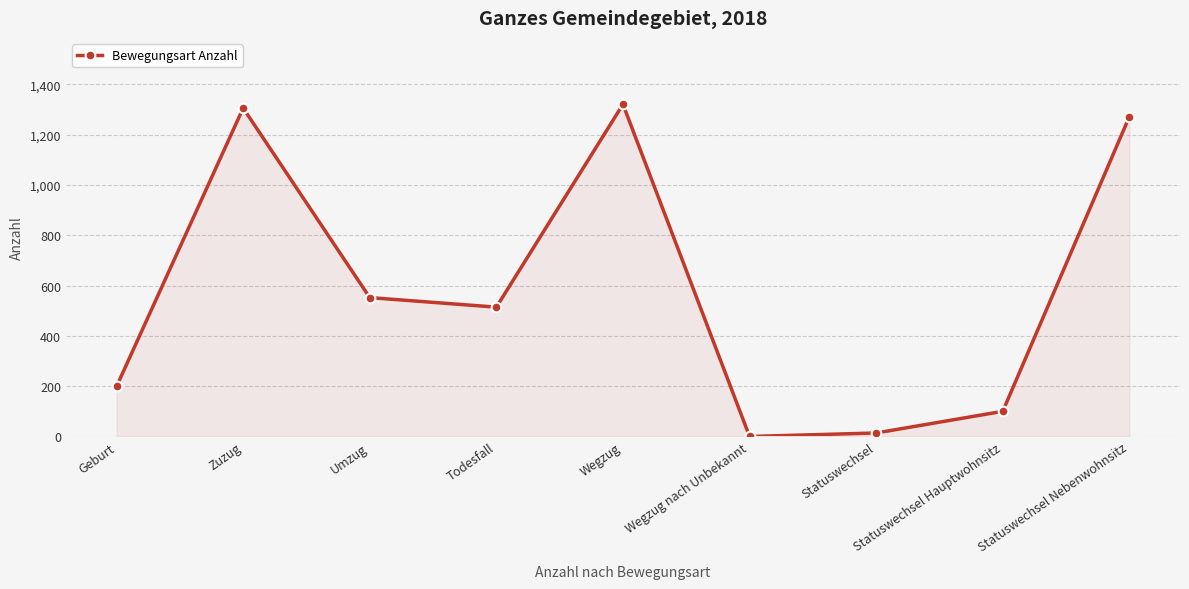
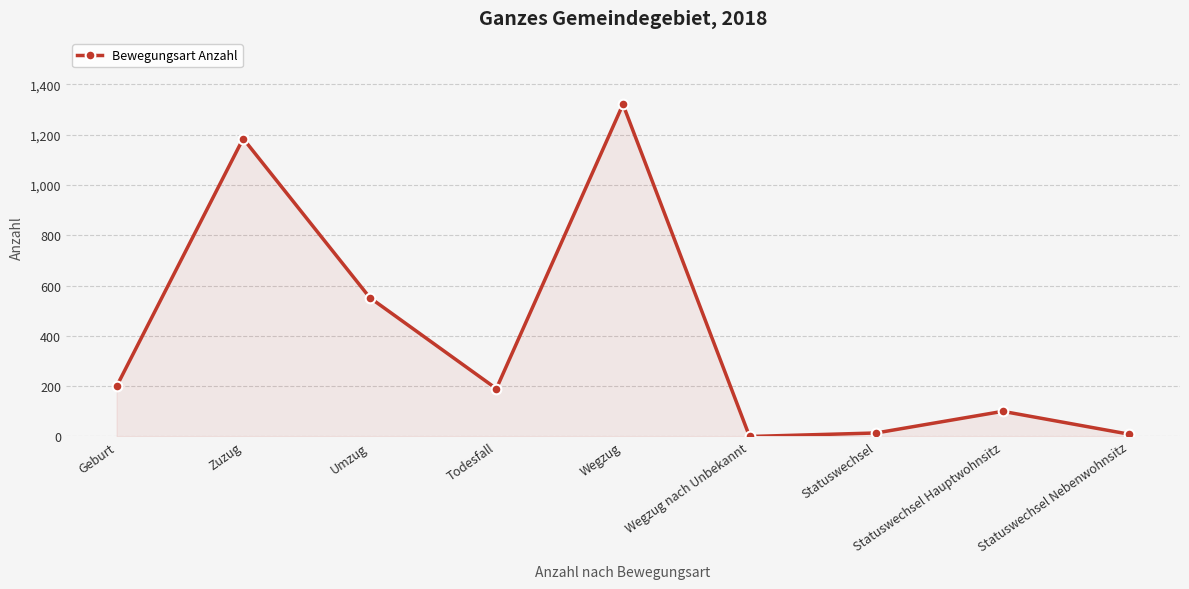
Zuzug: 1,310 -> 1,180
Todesfall: 510 -> 190
Statuswechsel Nebenwohnsitz: 1,270 -> 10
